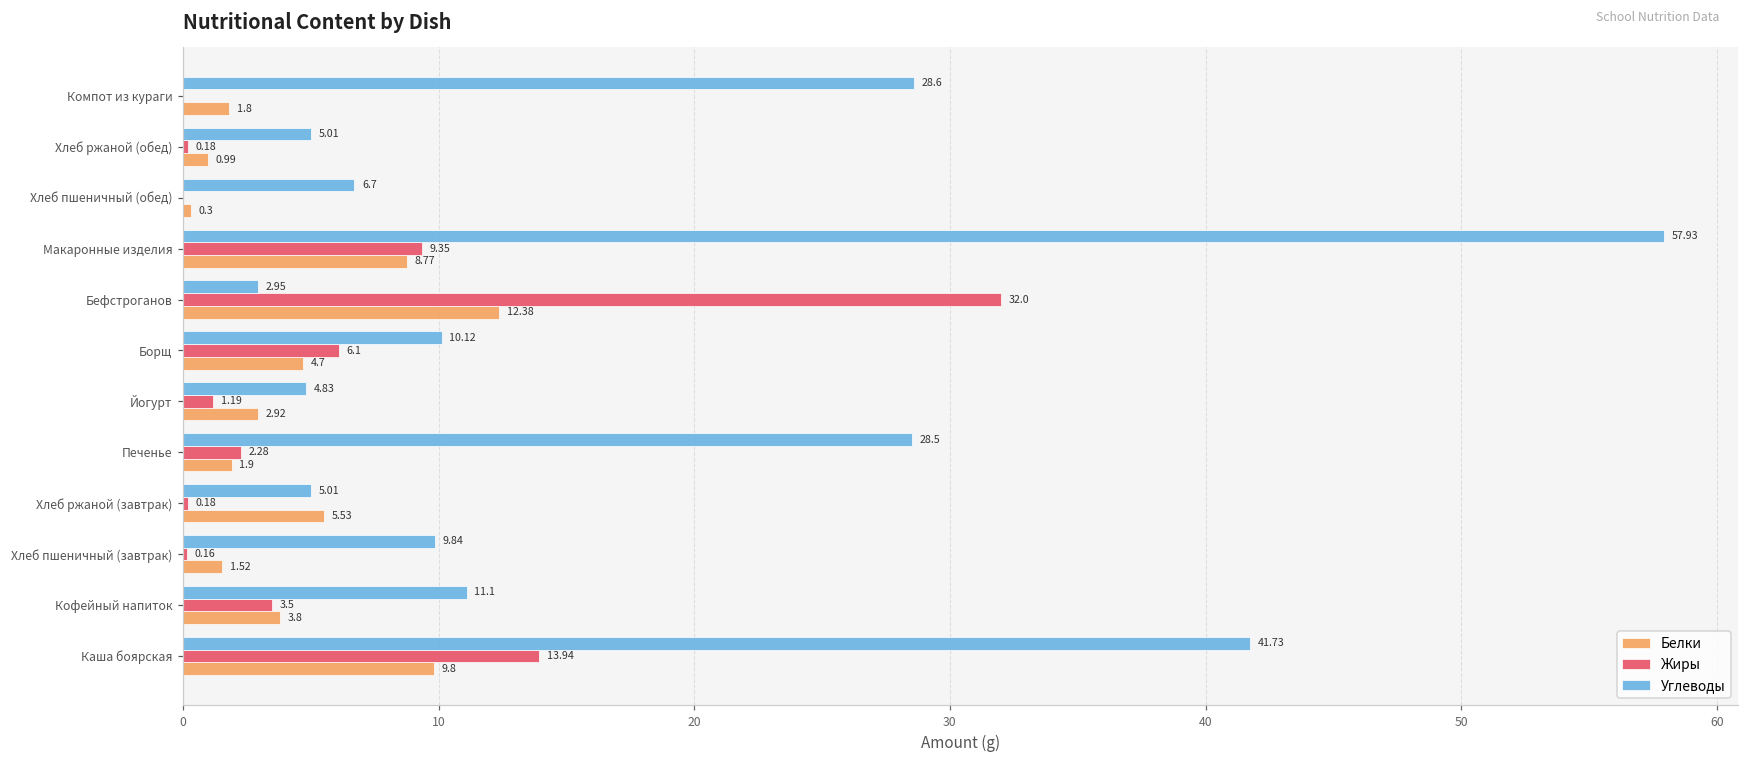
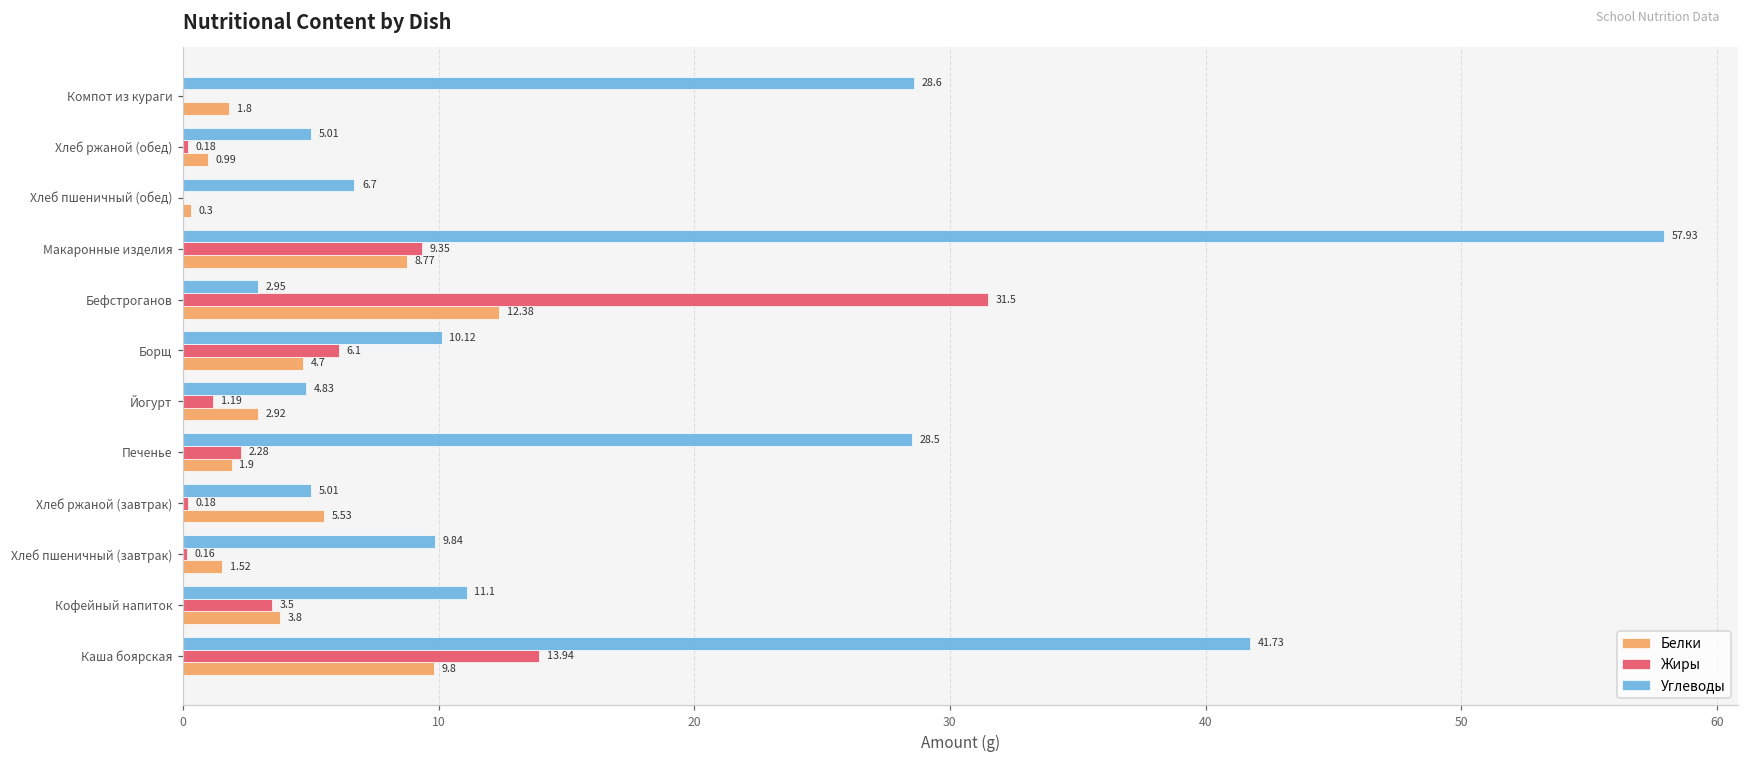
Жиры, Бефстроганов: 32.0 -> 31.5
